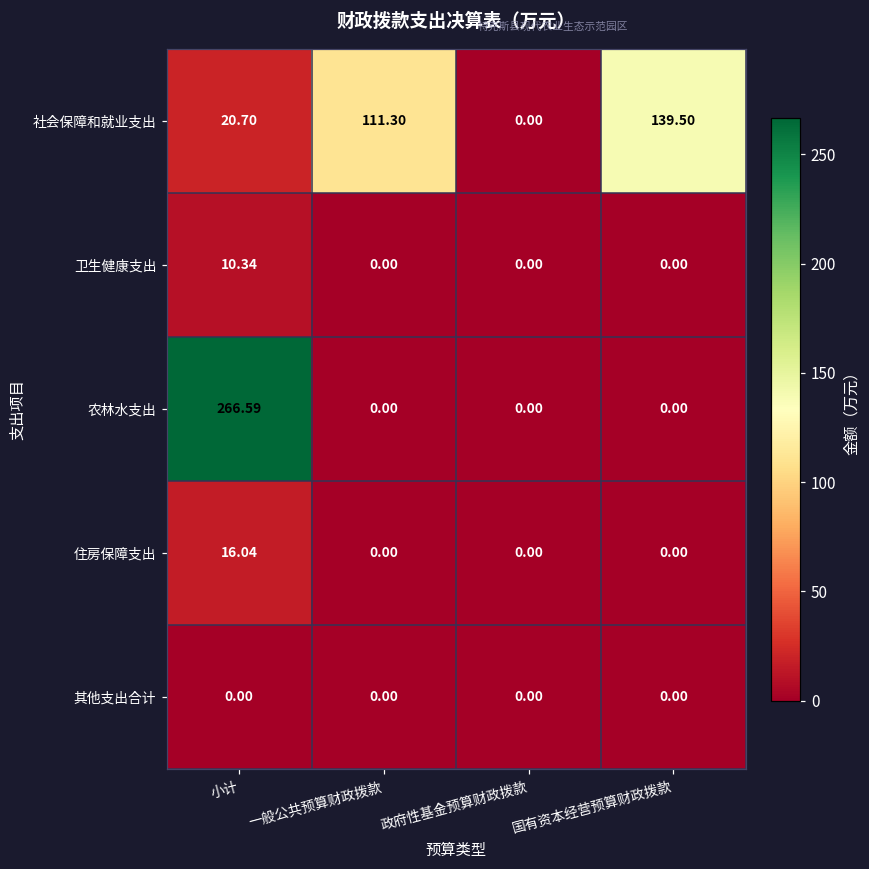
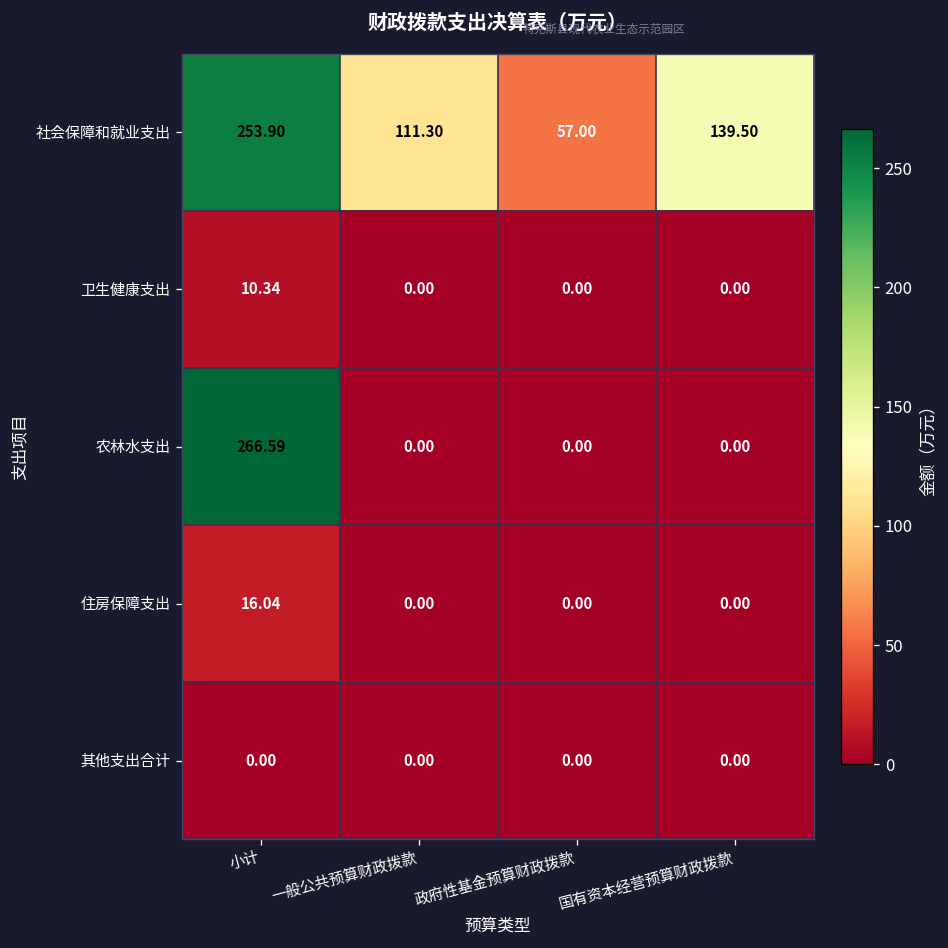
社会保障和就业支出, 小计: 20.70 -> 253.90
社会保障和就业支出, 政府性基金预算财政拨款: 0.00 -> 57.00
